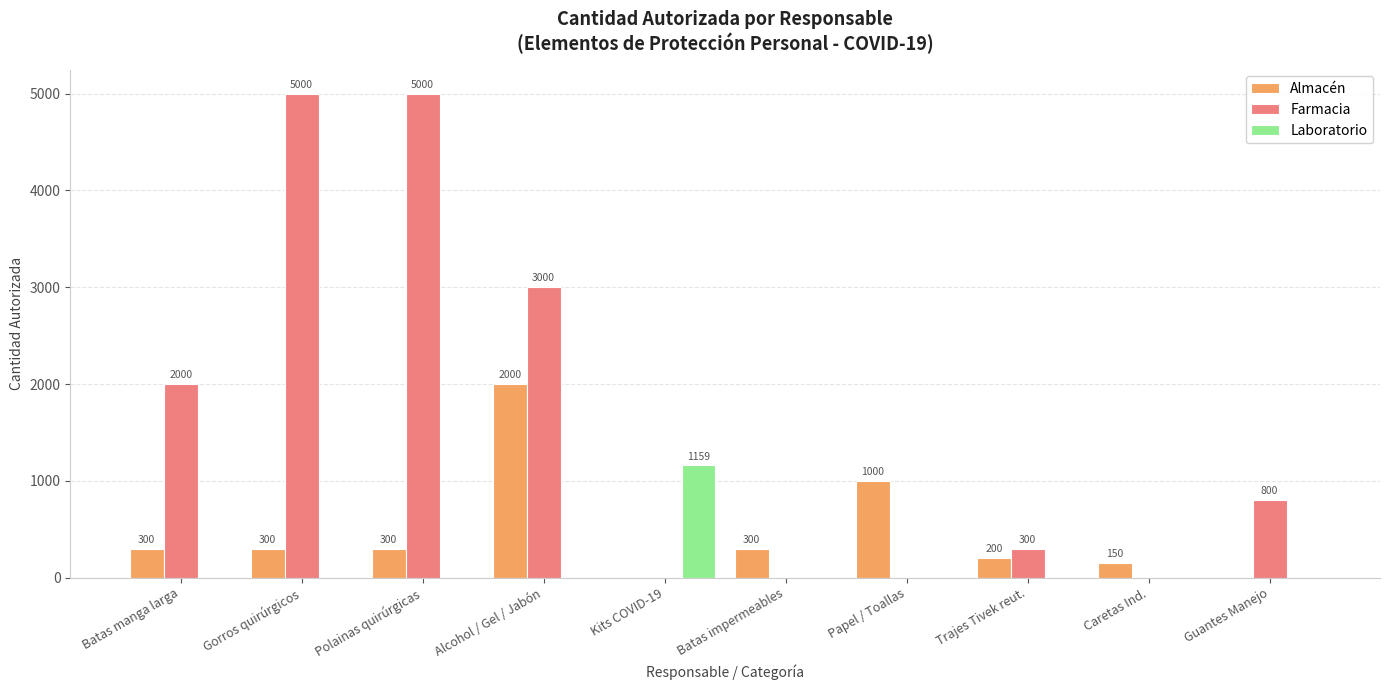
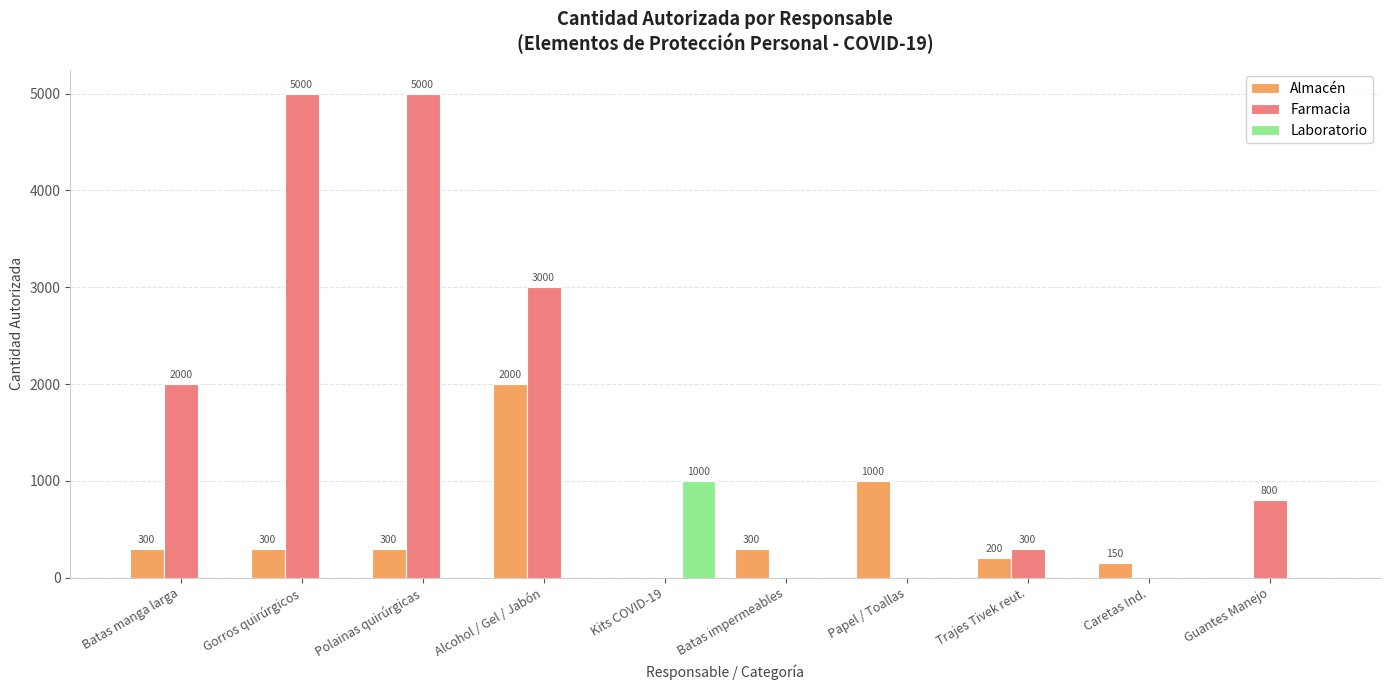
Laboratorio, Kits COVID-19: 1159 -> 1000
